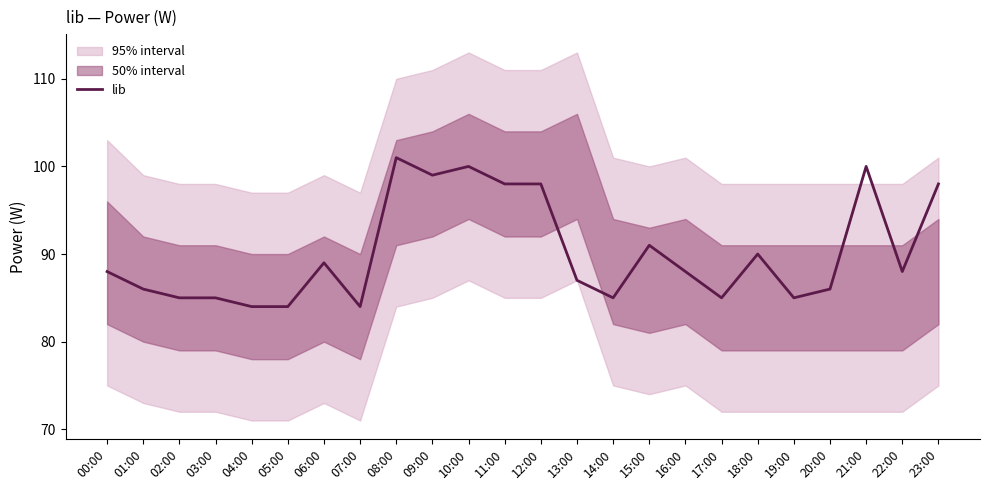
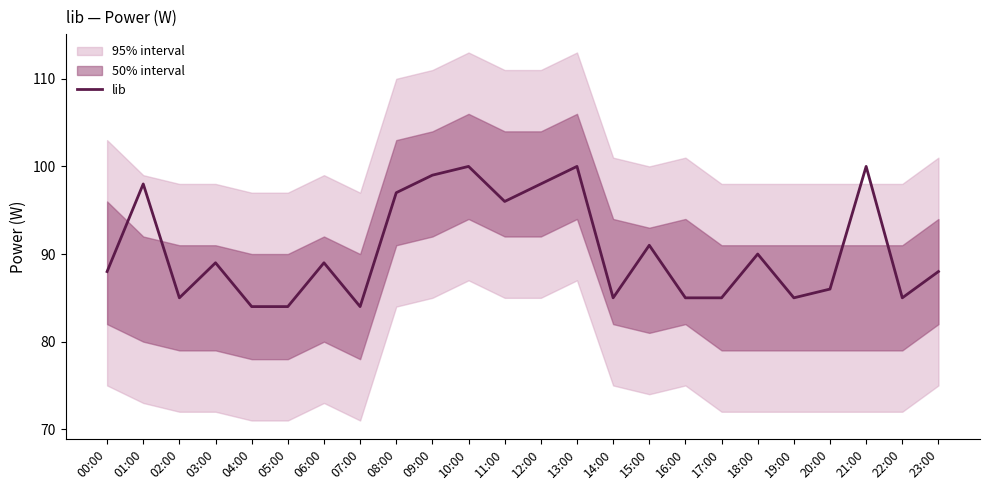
lib, 01:00: 86 -> 98
lib, 03:00: 85 -> 89
lib, 08:00: 101 -> 97
lib, 11:00: 98 -> 96
lib, 13:00: 87 -> 100
lib, 16:00: 88 -> 85
lib, 22:00: 88 -> 85
lib, 23:00: 98 -> 88
